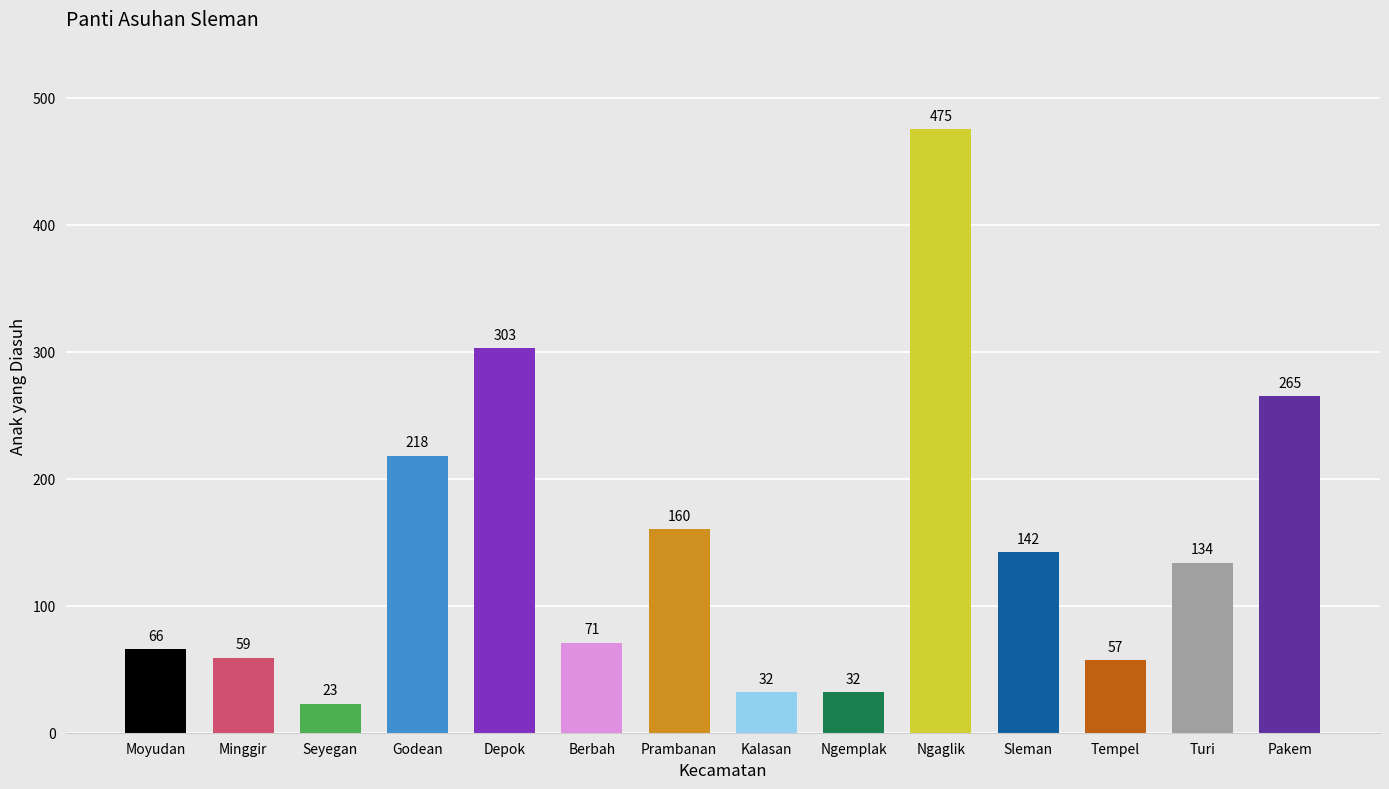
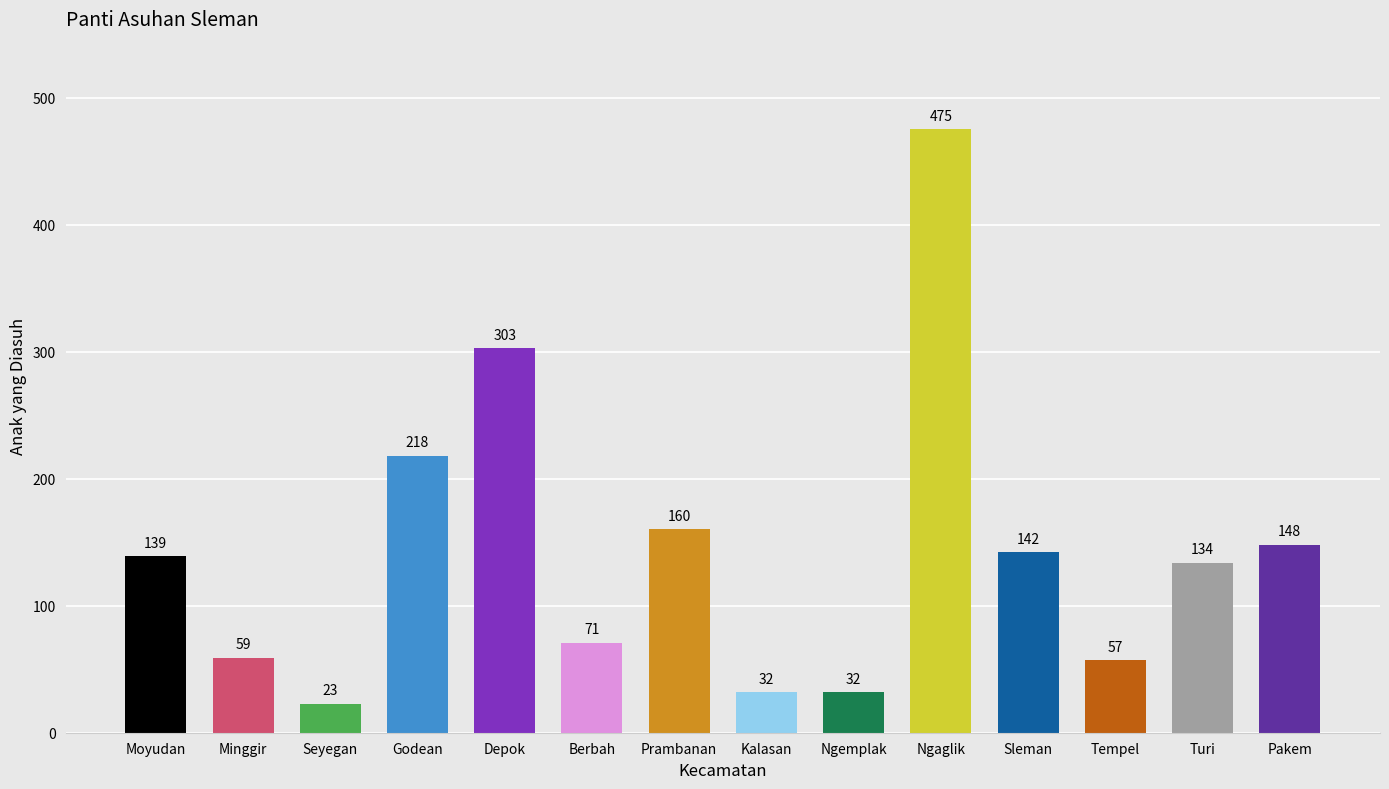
Moyudan: 66 -> 139
Pakem: 265 -> 148
